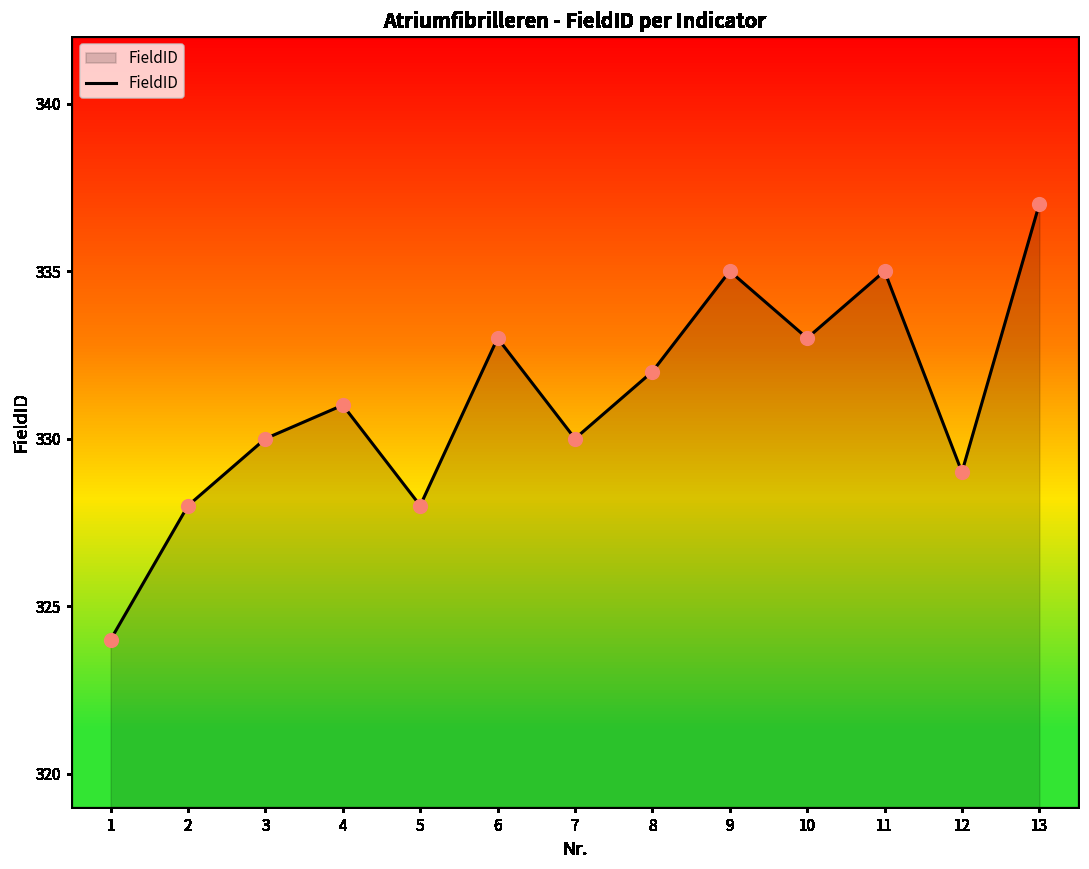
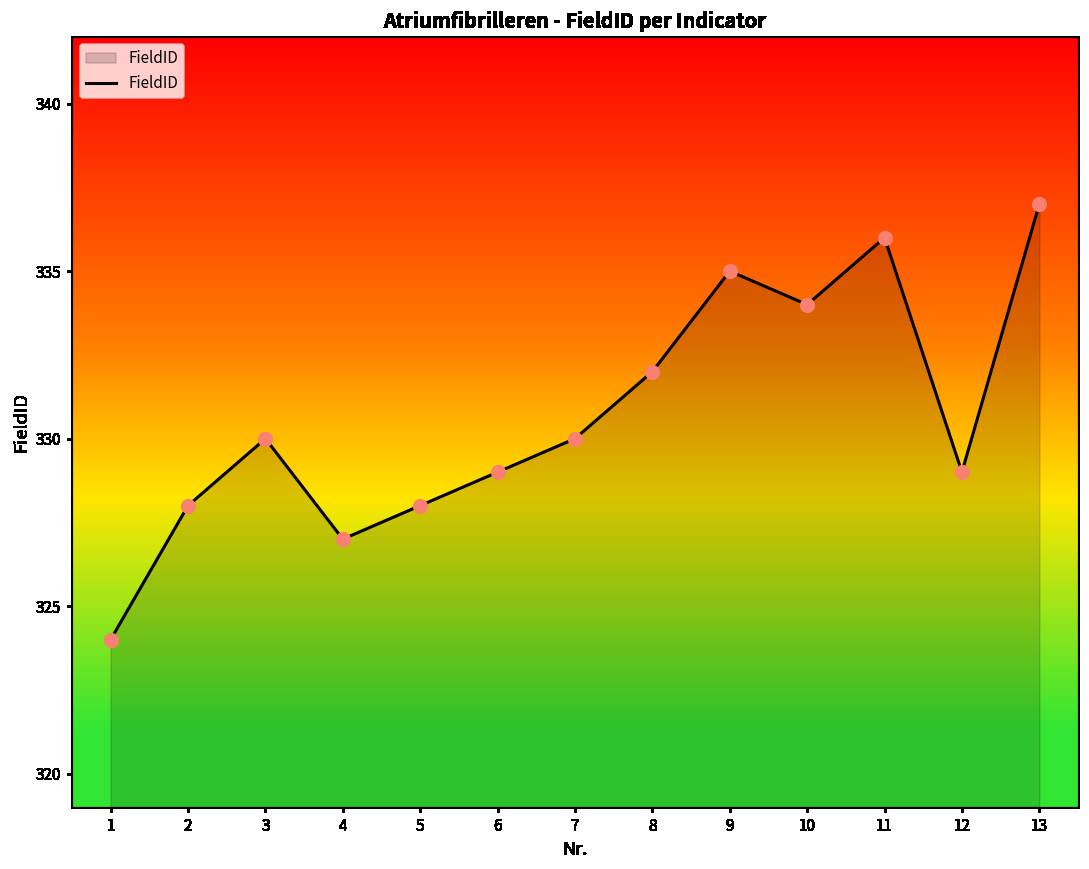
4: 331 -> 327
6: 333 -> 329
10: 333 -> 334
11: 335 -> 336
